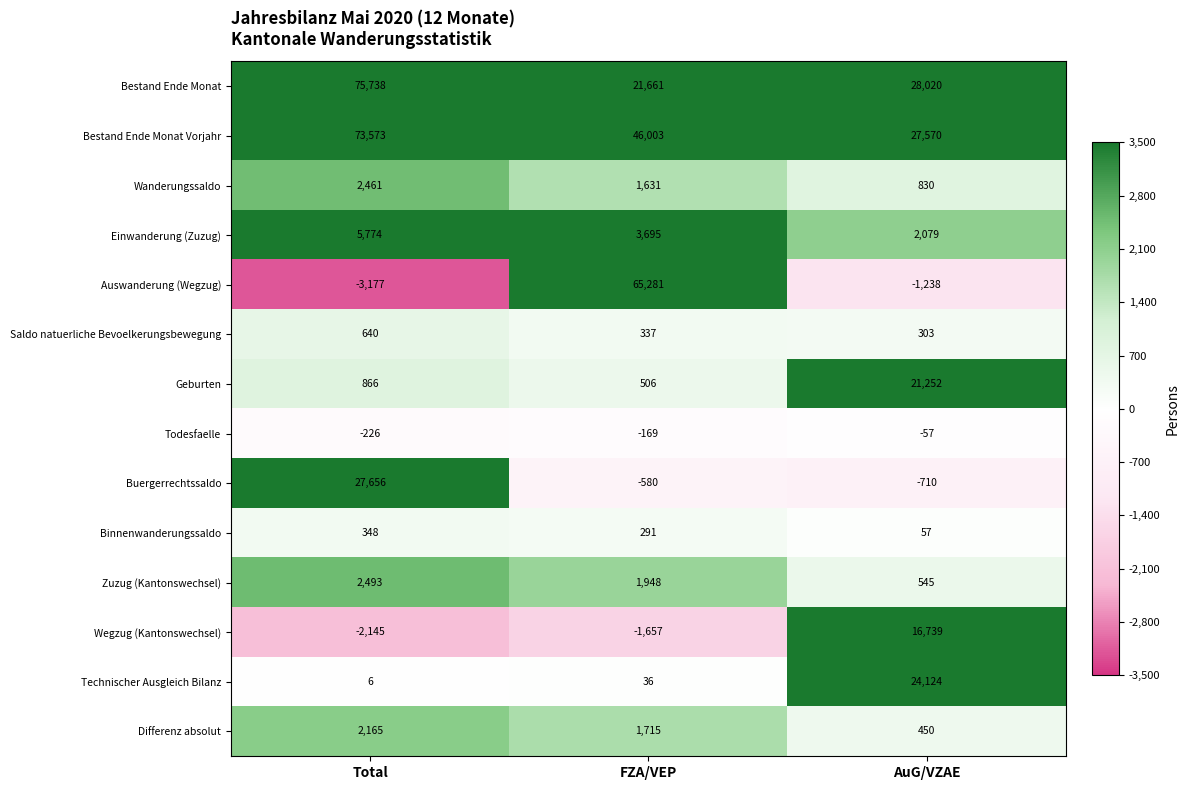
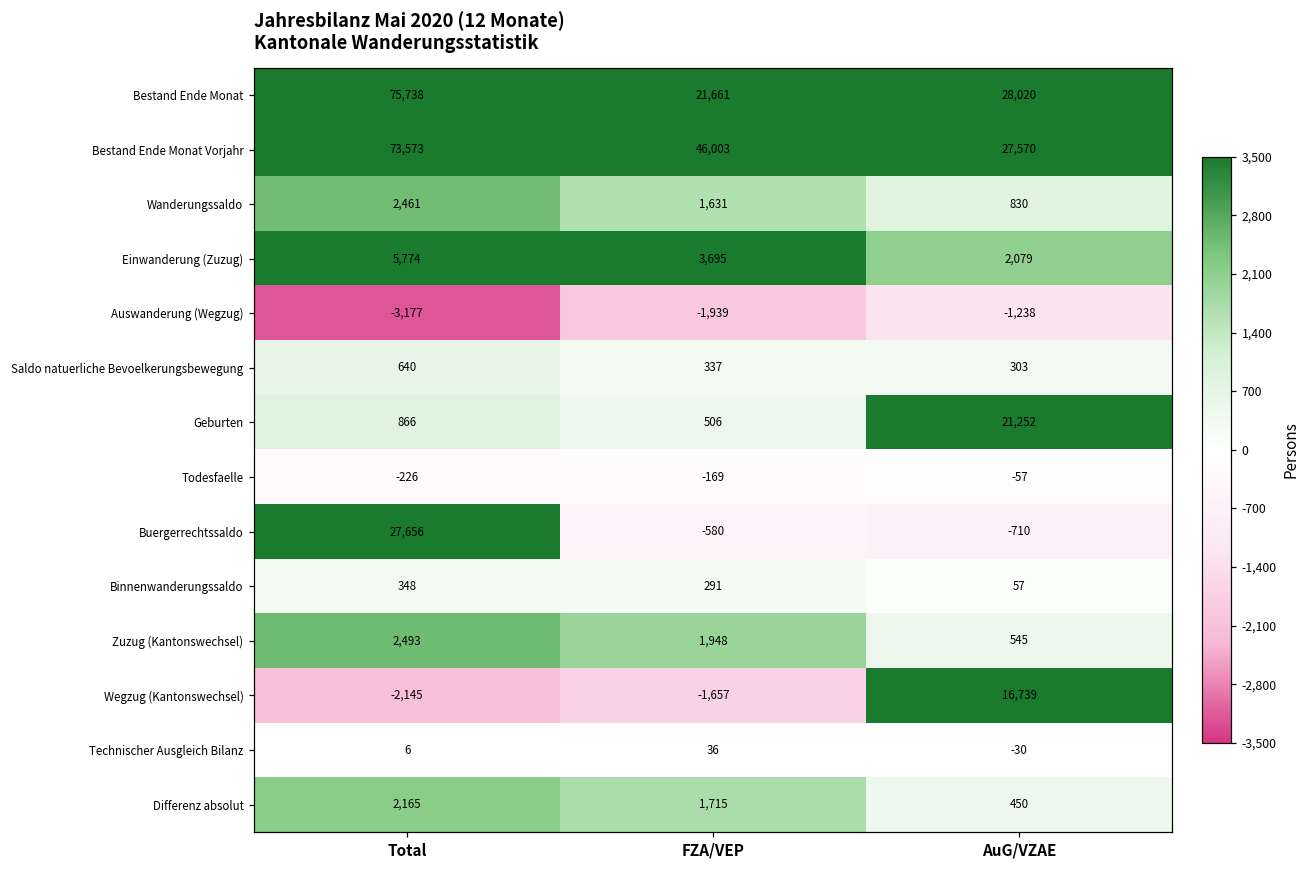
Auswanderung (Wegzug), FZA/VEP: 65,281 -> -1,939
Technischer Ausgleich Bilanz, AuG/VZAE: 24,124 -> -30
